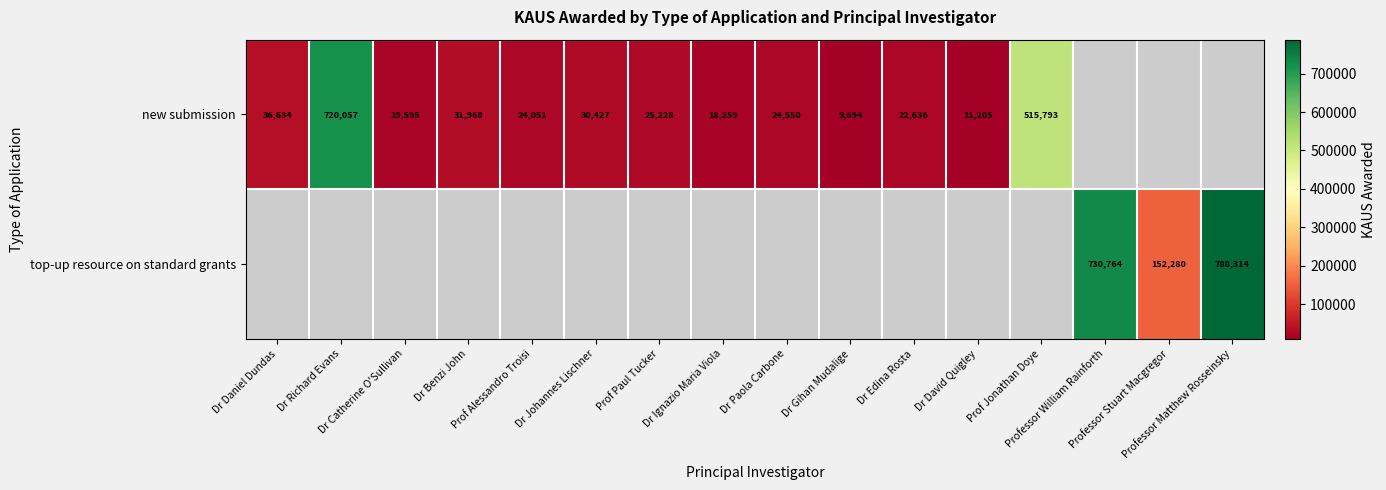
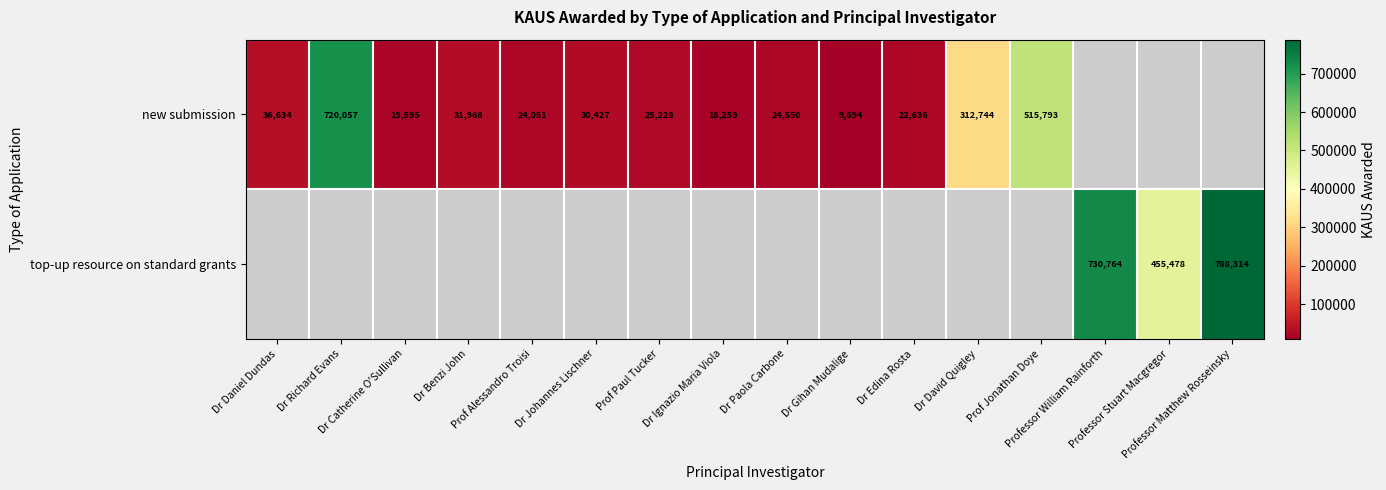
new submission, Dr David Quigley: 11,205 -> 312,744
top-up resource on standard grants, Professor Stuart Macgregor: 152,280 -> 455,478
